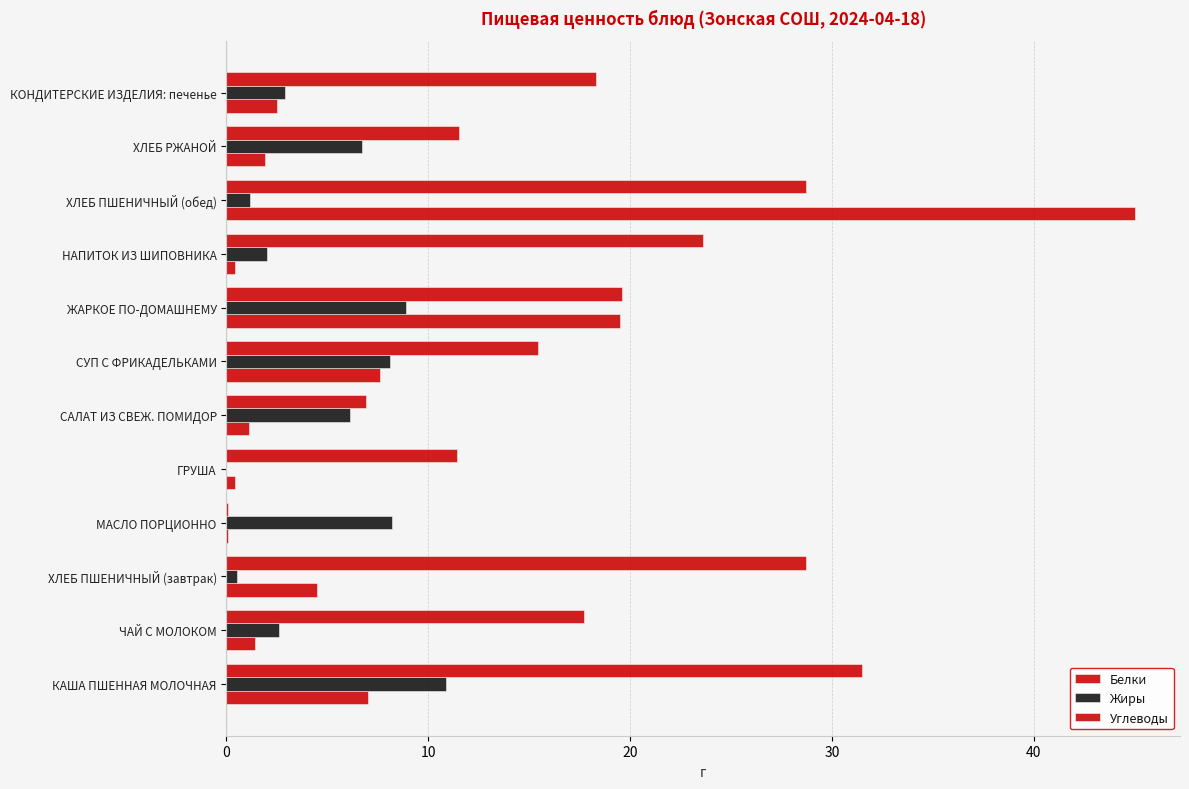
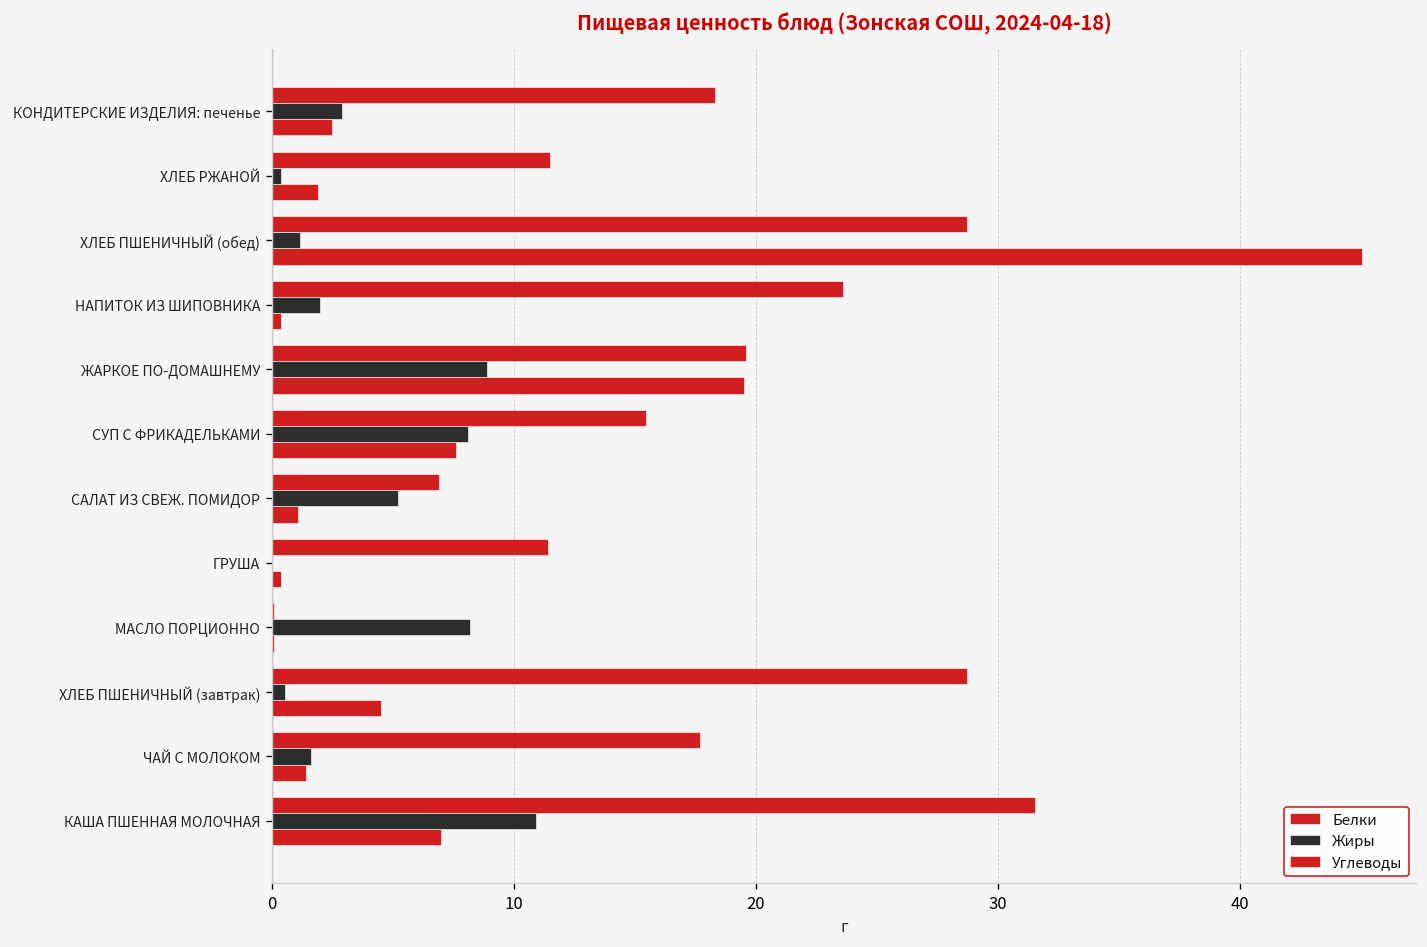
Жиры, ХЛЕБ РЖАНОЙ: 6.7 -> 0.4
Жиры, САЛАТ ИЗ СВЕЖ. ПОМИДОР: 6.1 -> 5.2
Жиры, ЧАЙ С МОЛОКОМ: 2.6 -> 1.6
